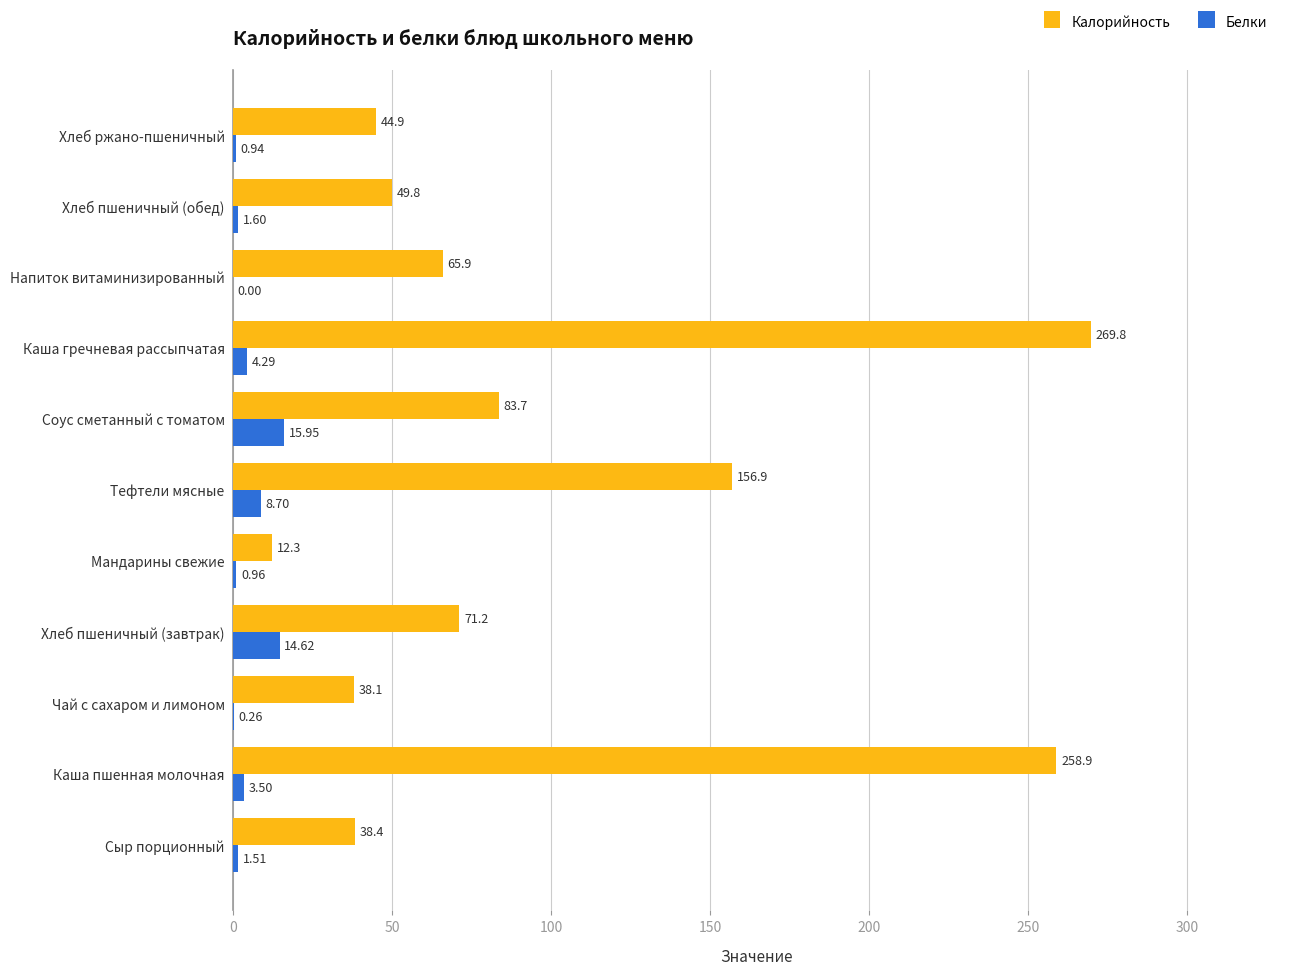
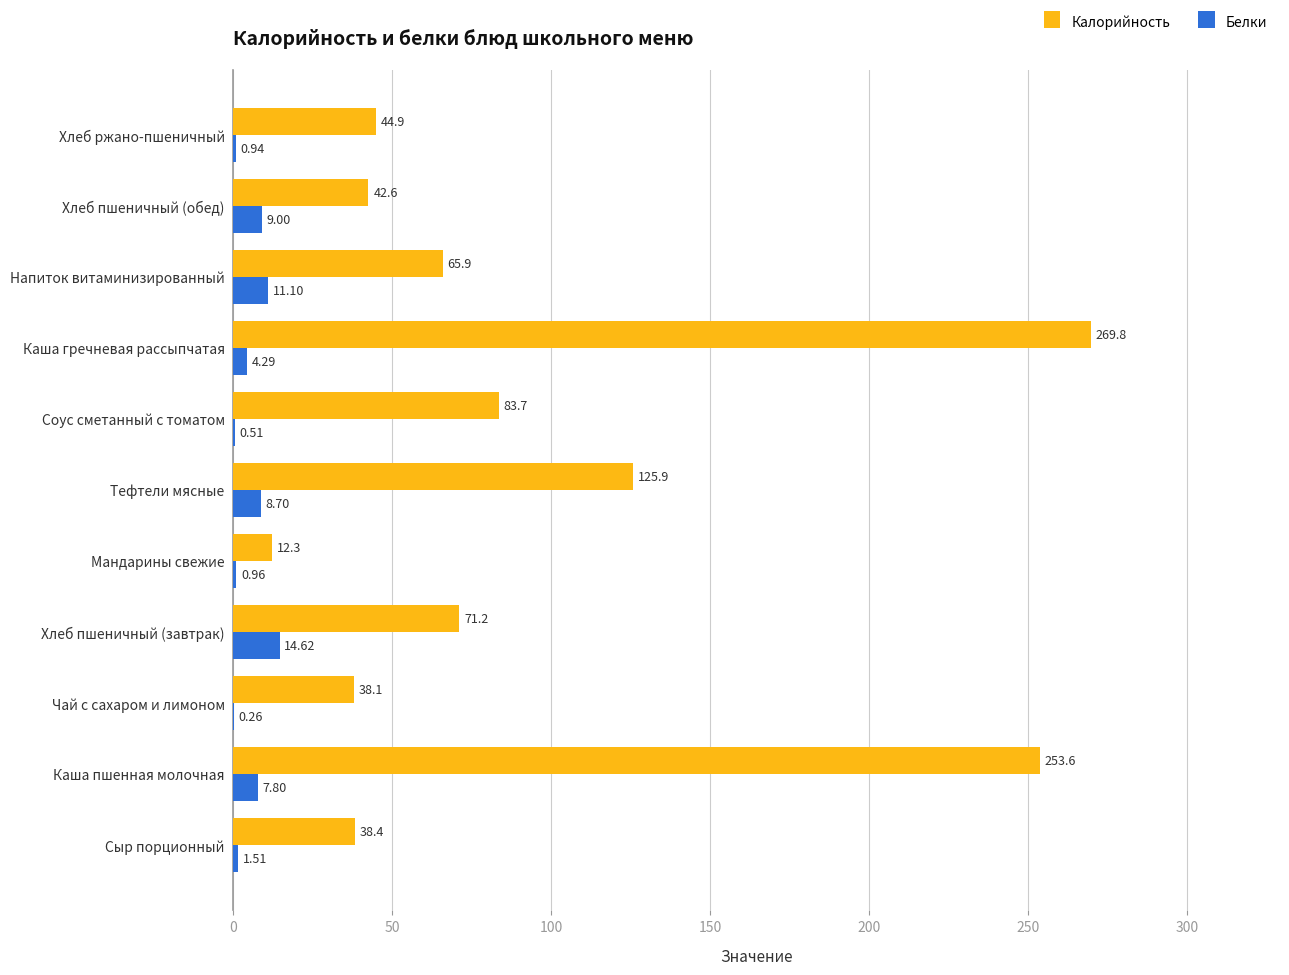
Калорийность, Хлеб пшеничный (обед): 49.8 -> 42.6
Белки, Хлеб пшеничный (обед): 1.60 -> 9.00
Белки, Напиток витаминизированный: 0.00 -> 11.10
Белки, Соус сметанный с томатом: 15.95 -> 0.51
Калорийность, Тефтели мясные: 156.9 -> 125.9
Калорийность, Каша пшенная молочная: 258.9 -> 253.6
Белки, Каша пшенная молочная: 3.50 -> 7.80
